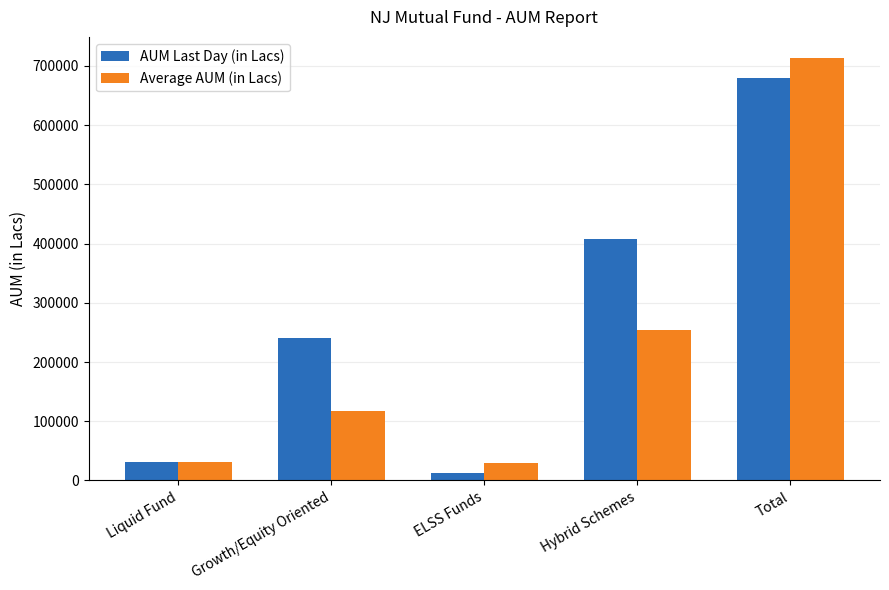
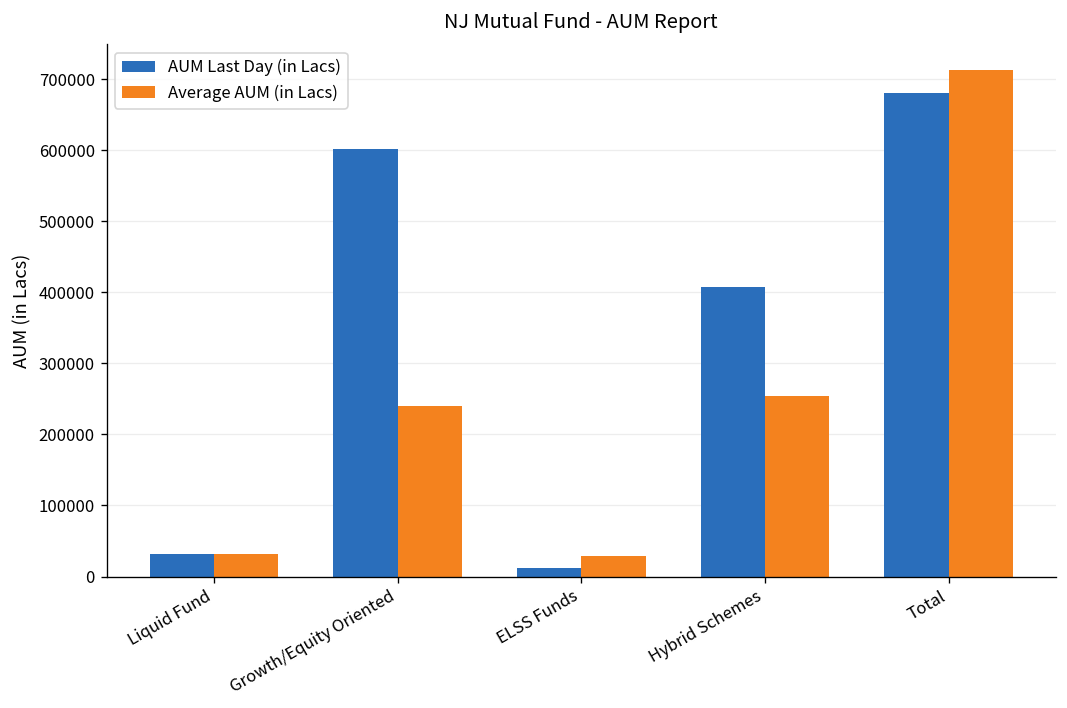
AUM Last Day (in Lacs), Growth/Equity Oriented: 240000 -> 600000
Average AUM (in Lacs), Growth/Equity Oriented: 120000 -> 240000
